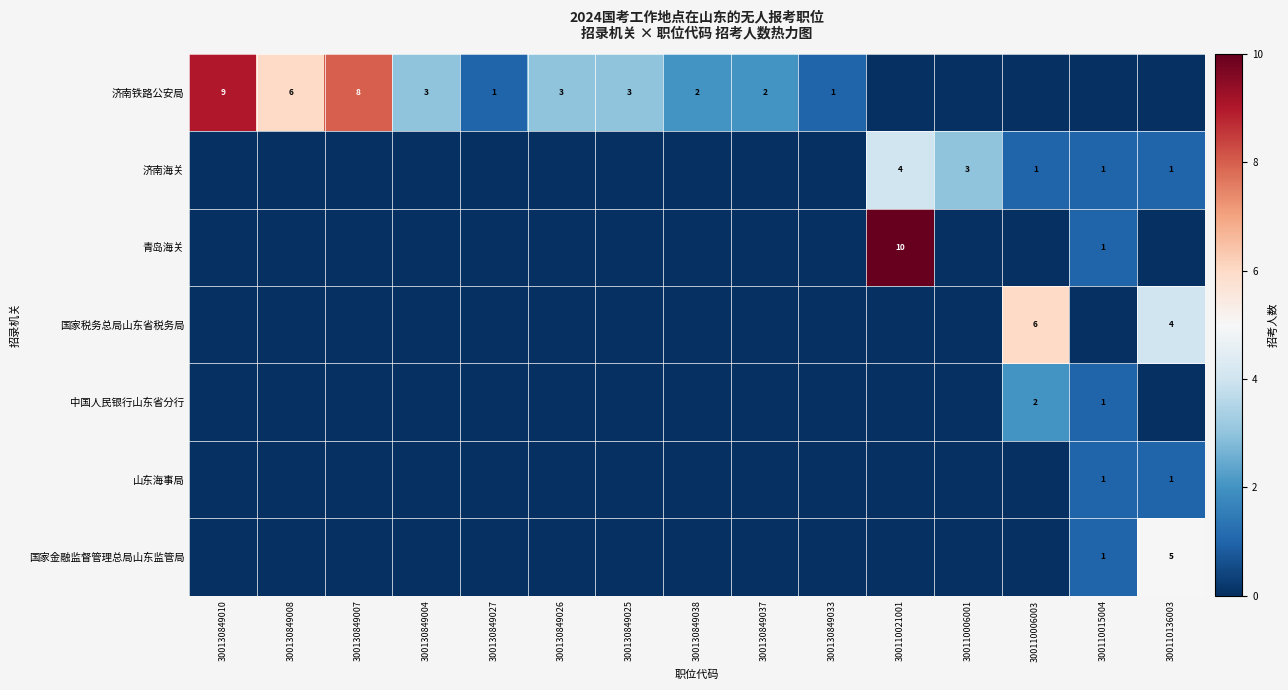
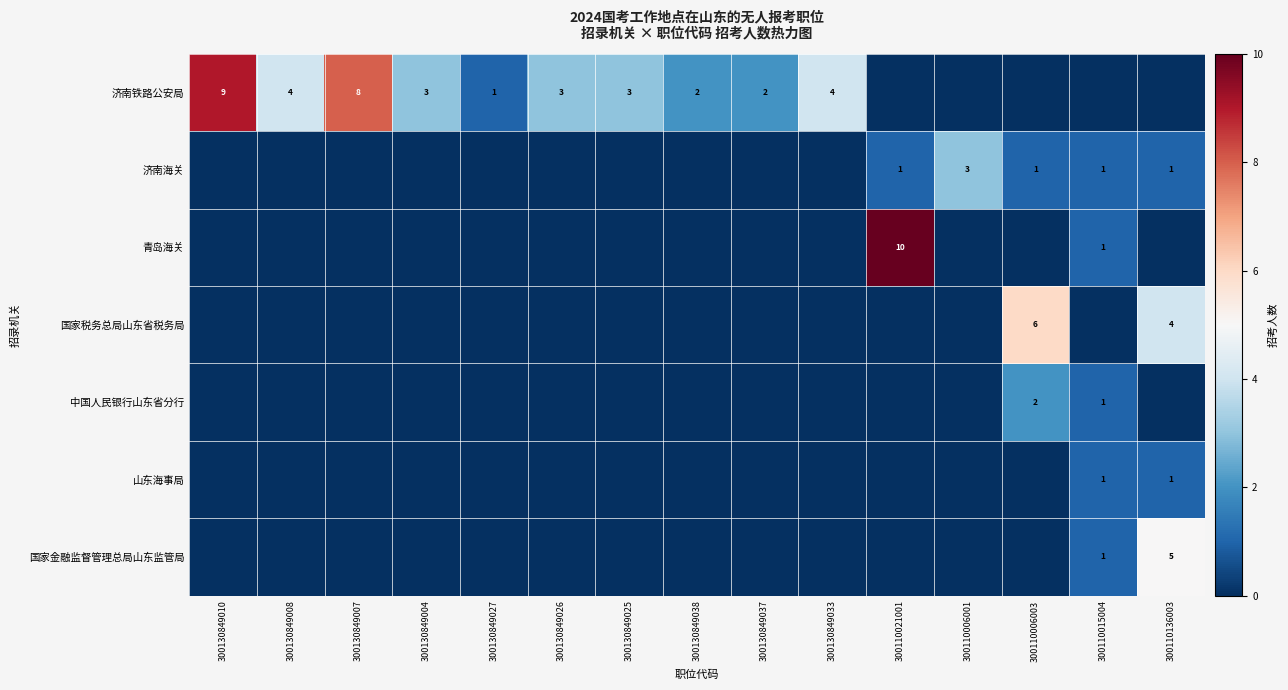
济南铁路公安局, 300130849008: 6 -> 4
济南铁路公安局, 300130849033: 1 -> 4
济南海关, 300110021001: 4 -> 1
